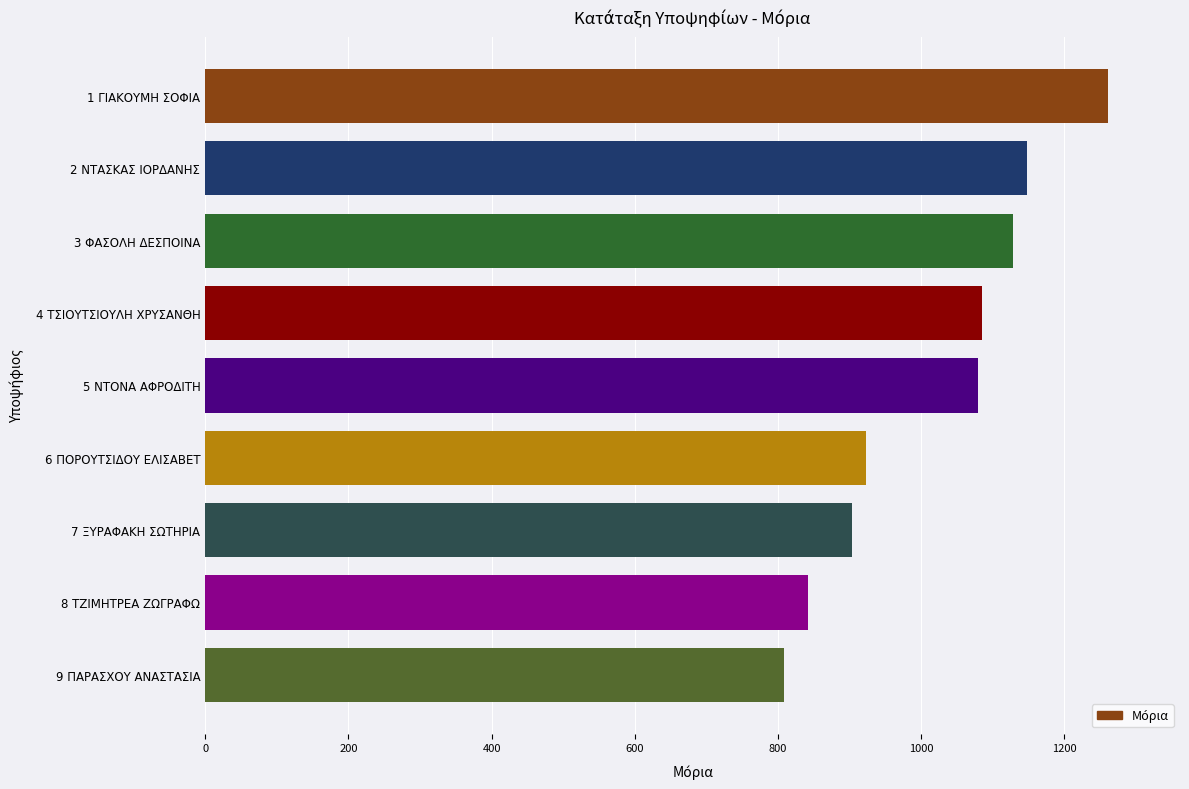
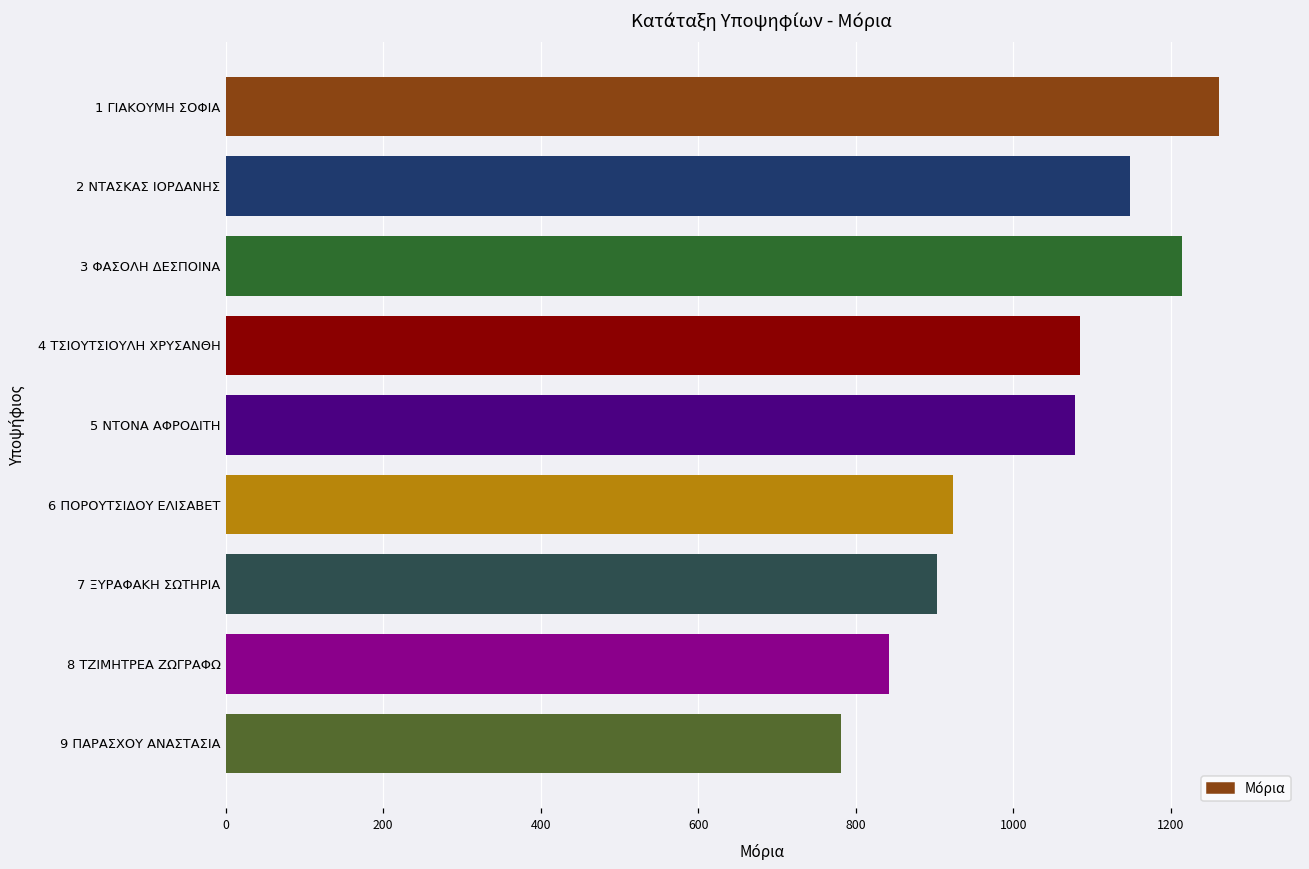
3 ΦΑΣΟΛΗ ΔΕΣΠΟΙΝΑ: 1130 -> 1210
9 ΠΑΡΑΣΧΟΥ ΑΝΑΣΤΑΣΙΑ: 810 -> 780
